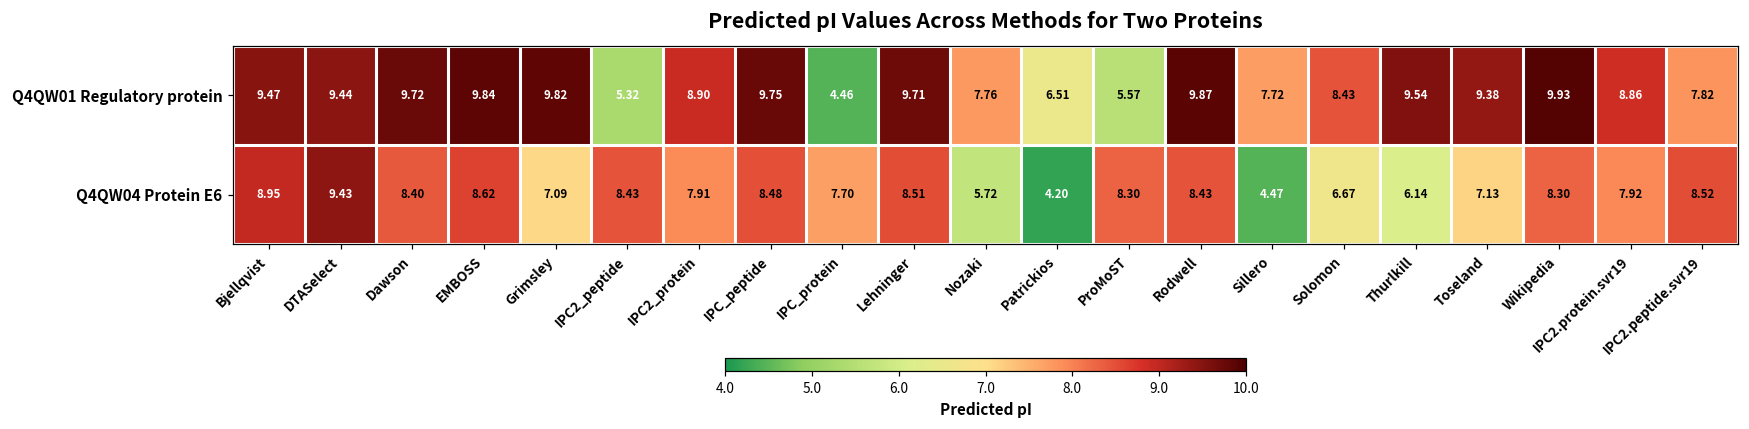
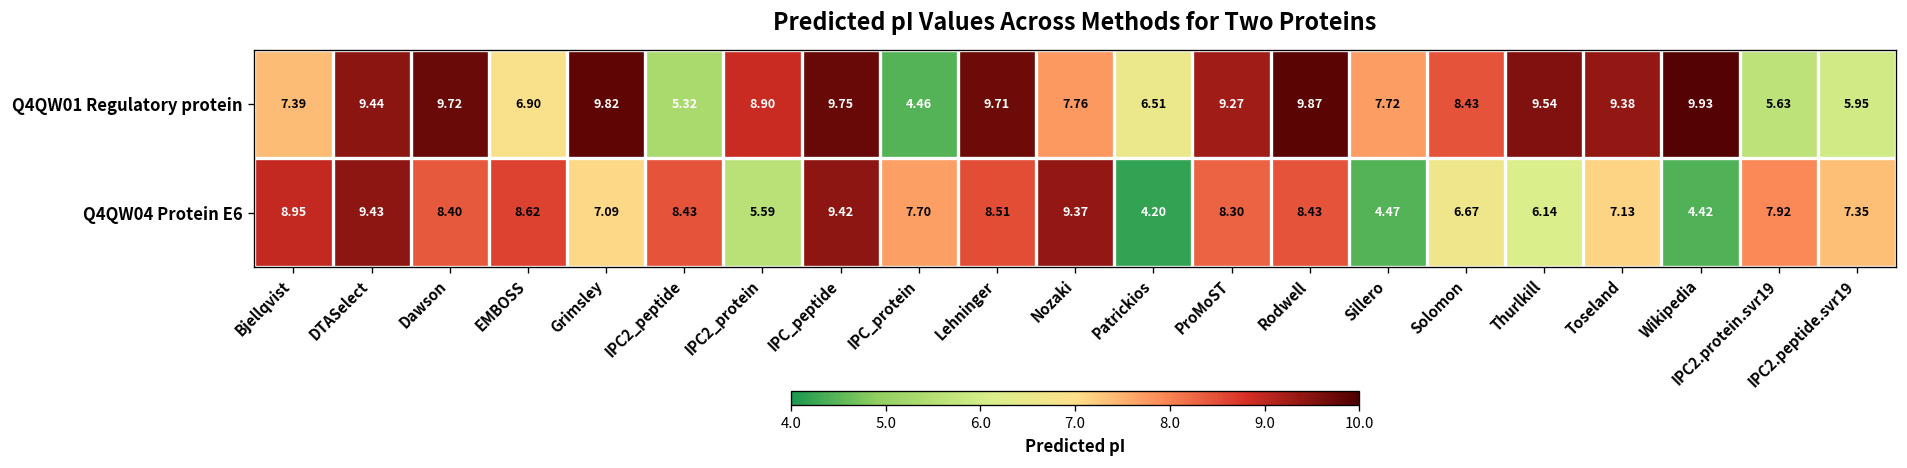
Q4QW01 Regulatory protein, Bjellqvist: 9.47 -> 7.39
Q4QW01 Regulatory protein, EMBOSS: 9.84 -> 6.90
Q4QW01 Regulatory protein, ProMoST: 5.57 -> 9.27
Q4QW01 Regulatory protein, IPC2.protein.svr19: 8.86 -> 5.63
Q4QW01 Regulatory protein, IPC2.peptide.svr19: 7.82 -> 5.95
Q4QW04 Protein E6, IPC2_protein: 7.91 -> 5.59
Q4QW04 Protein E6, IPC_peptide: 8.48 -> 9.42
Q4QW04 Protein E6, Nozaki: 5.72 -> 9.37
Q4QW04 Protein E6, Wikipedia: 8.30 -> 4.42
Q4QW04 Protein E6, IPC2.peptide.svr19: 8.52 -> 7.35
